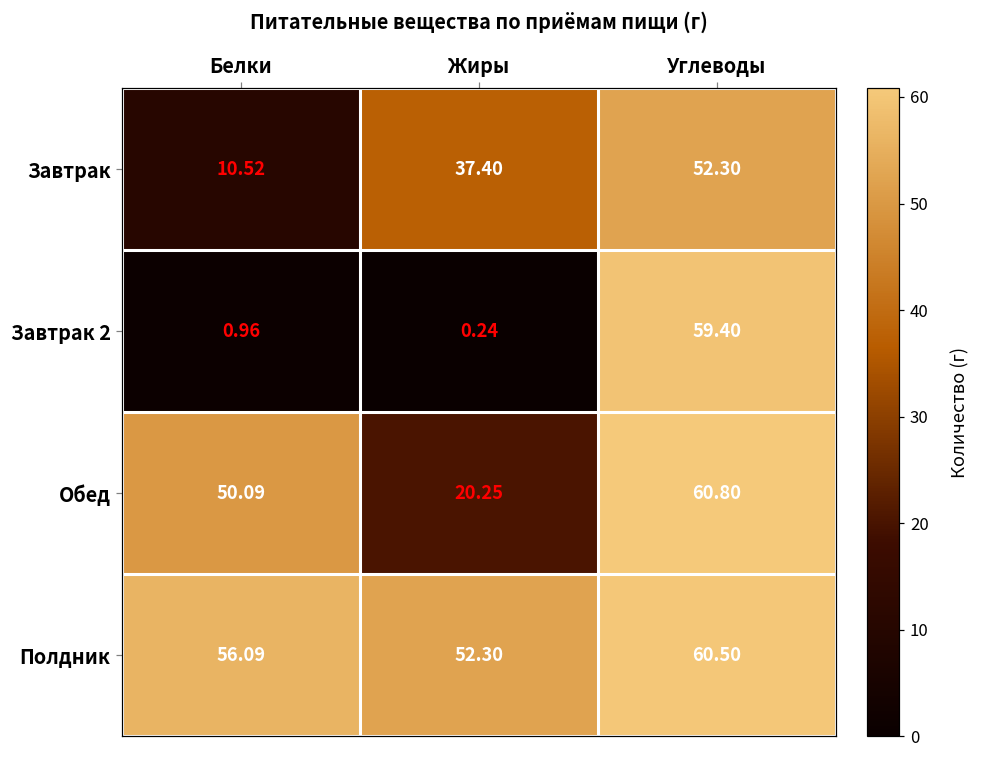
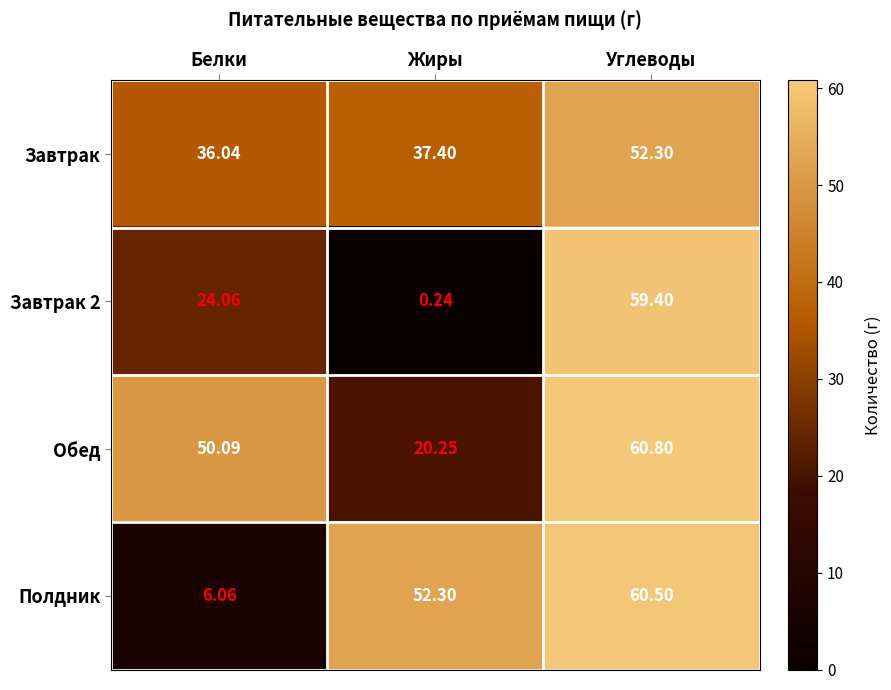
Завтрак, Белки: 10.52 -> 36.04
Завтрак 2, Белки: 0.96 -> 24.06
Полдник, Белки: 56.09 -> 6.06
